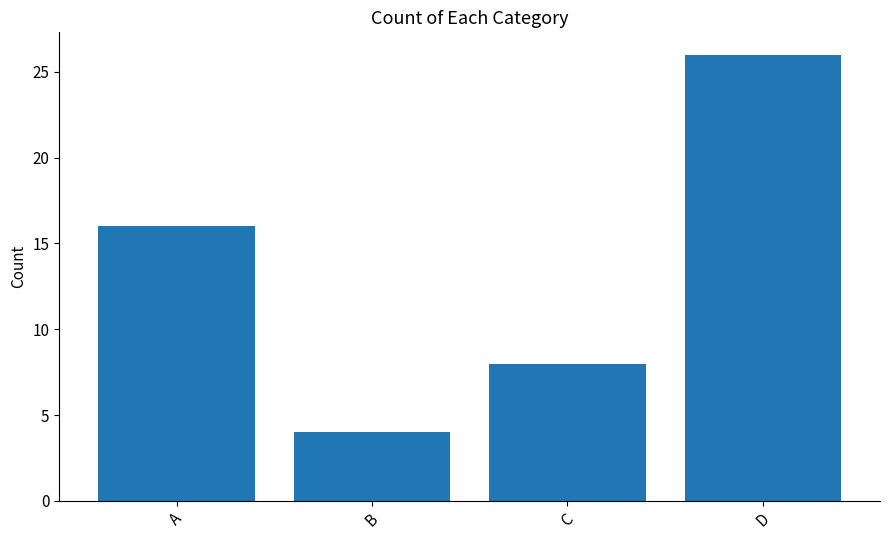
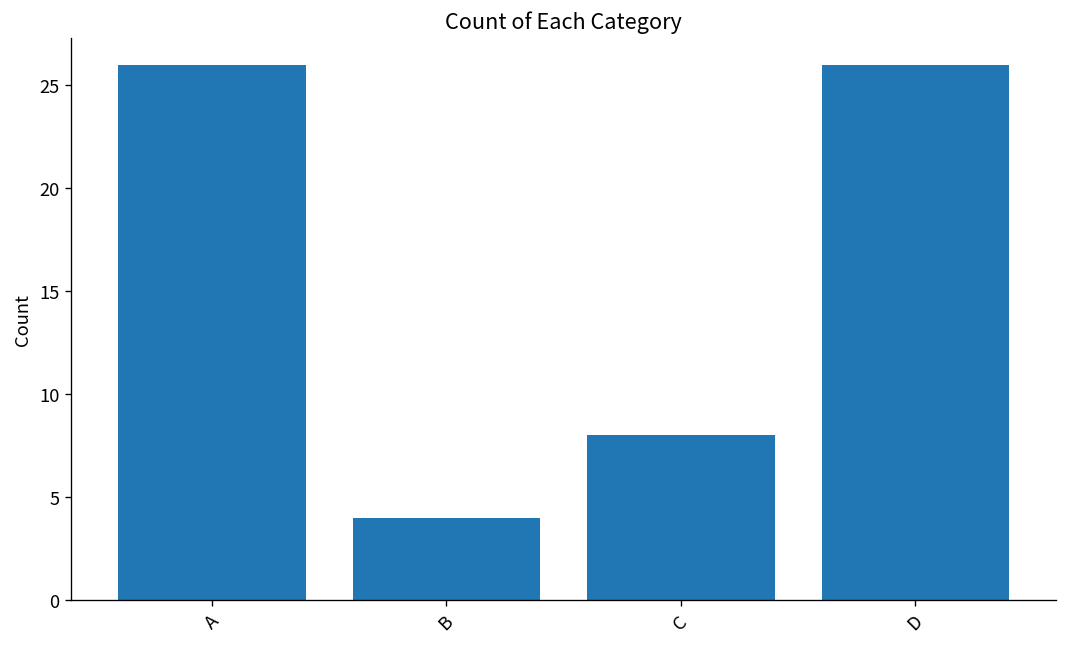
A: 16 -> 26
